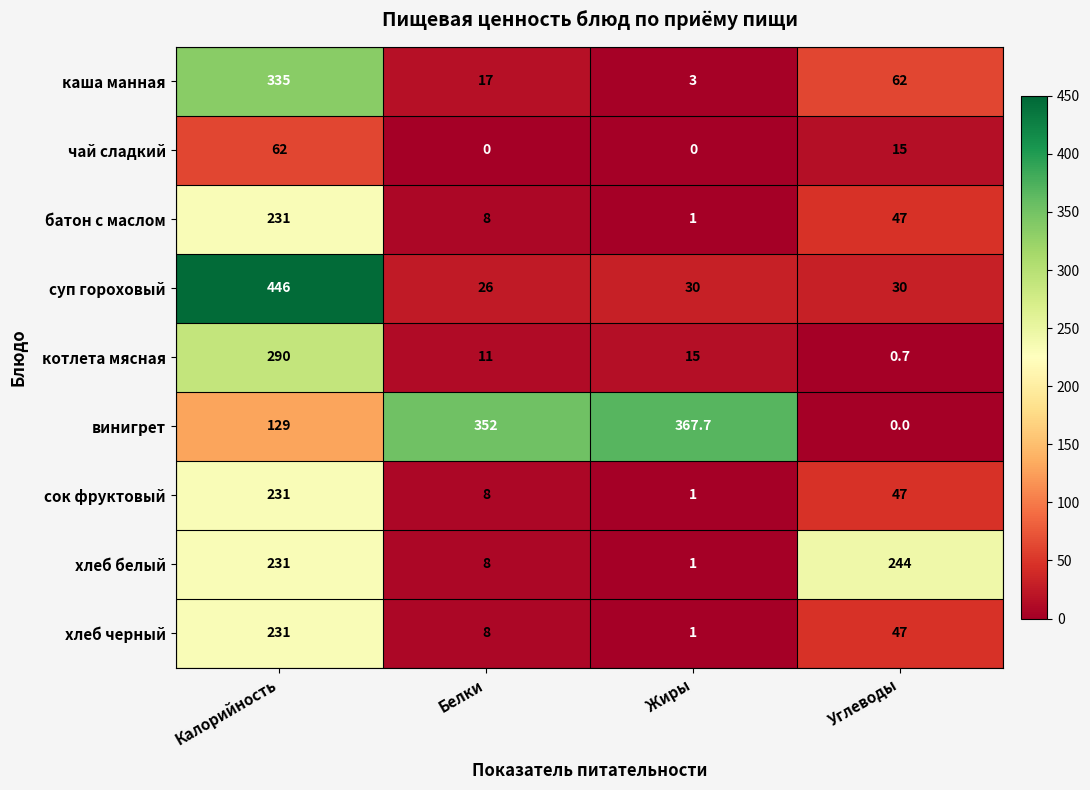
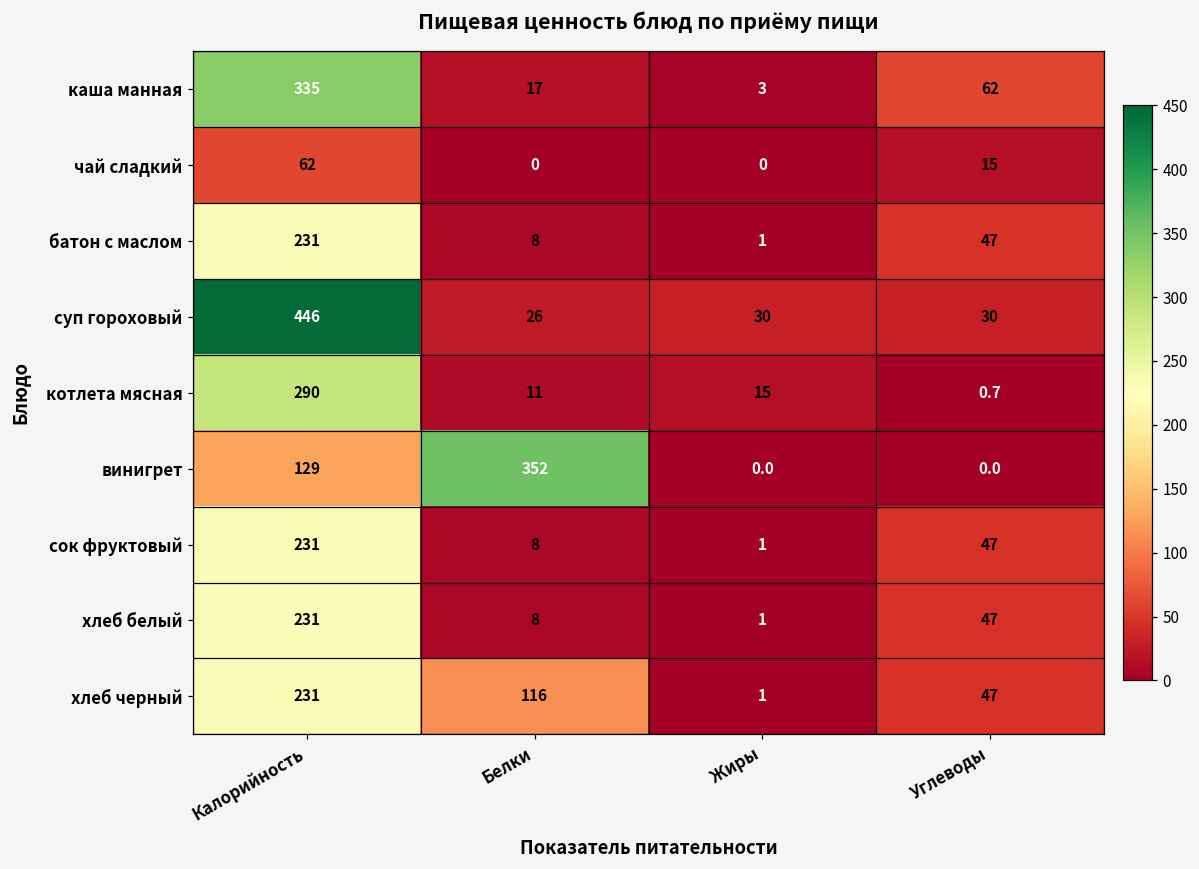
винигрет, Жиры: 367.7 -> 0.0
хлеб белый, Углеводы: 244 -> 47
хлеб черный, Белки: 8 -> 116
